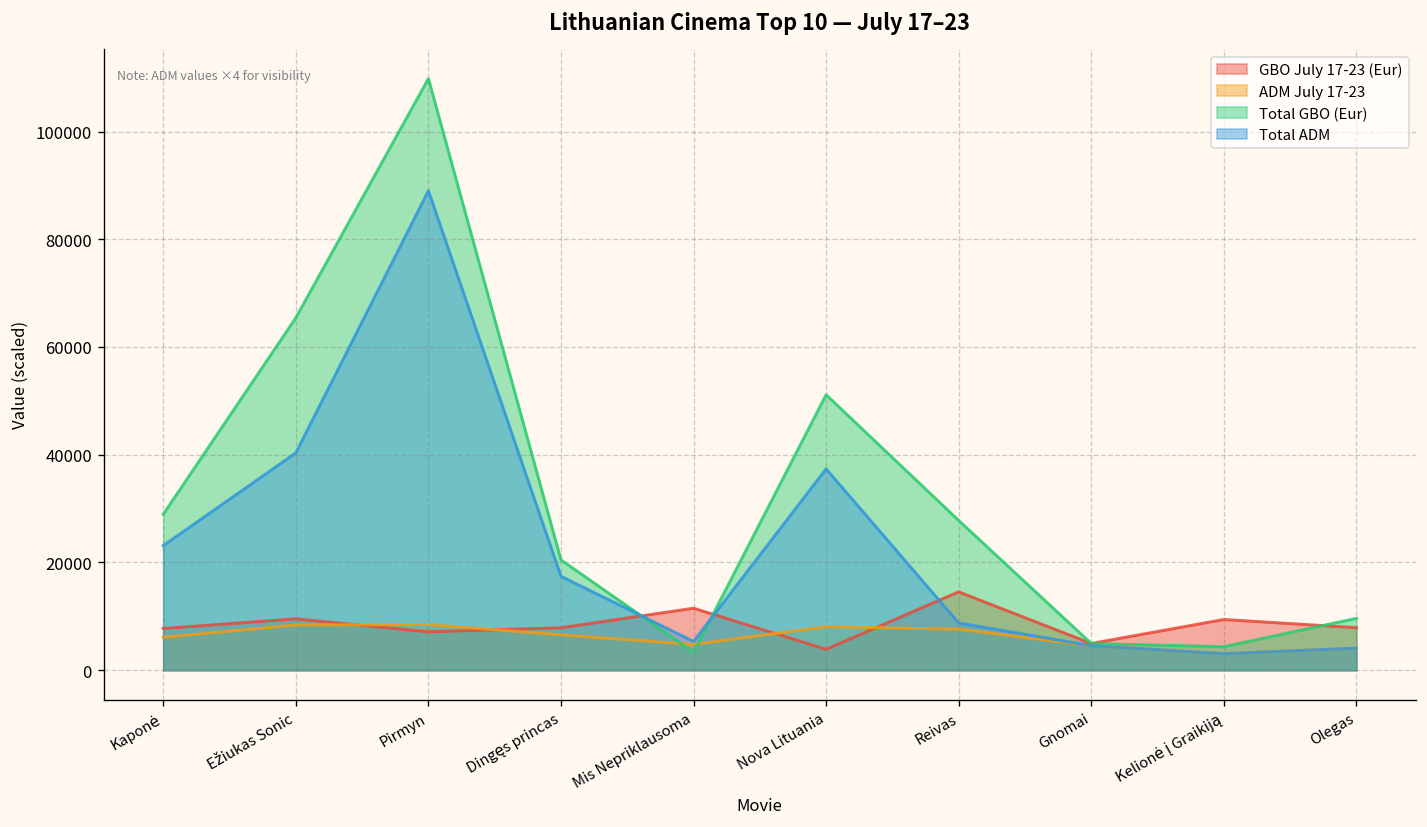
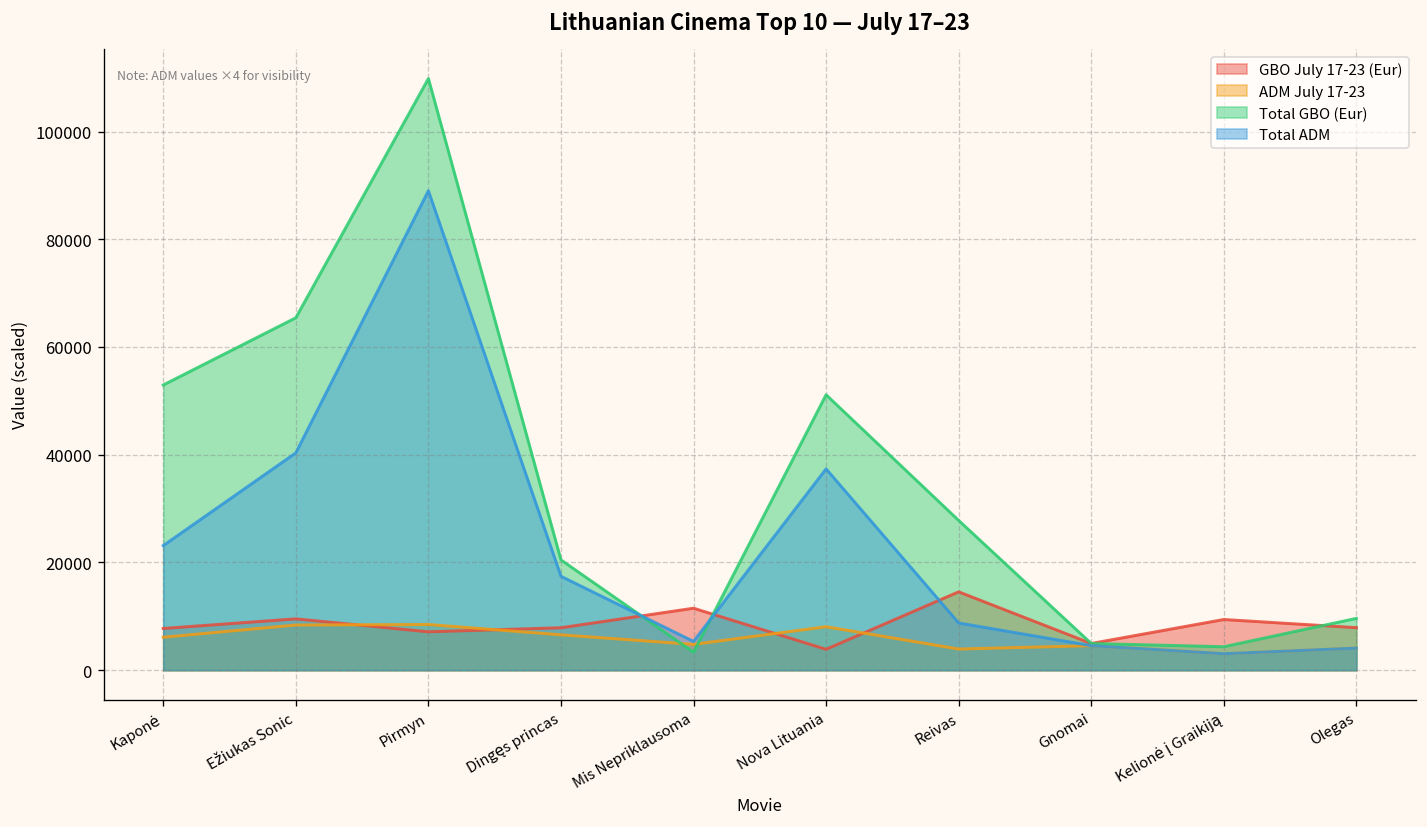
Total GBO (Eur), Kaponė: 29000 -> 53000
ADM July 17-23, Reivas: 8000 -> 4000
